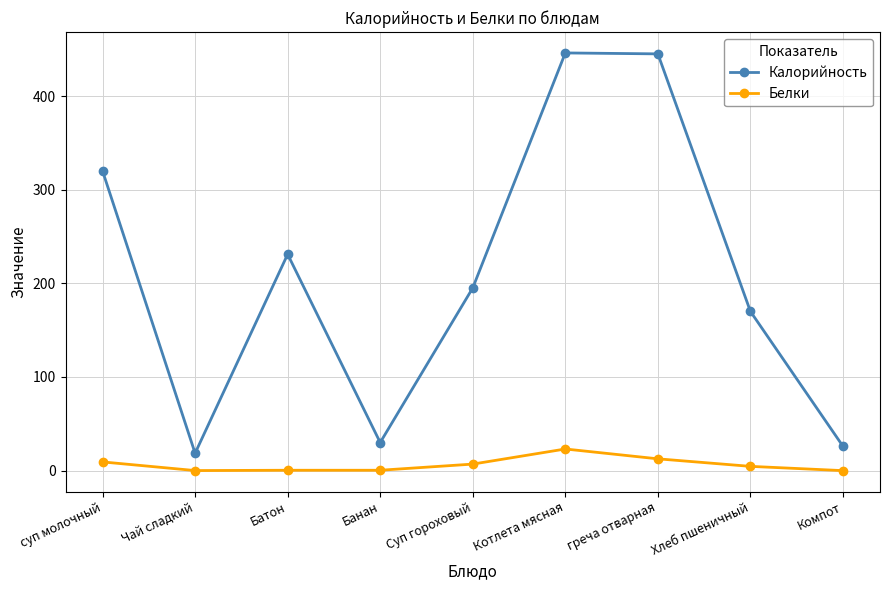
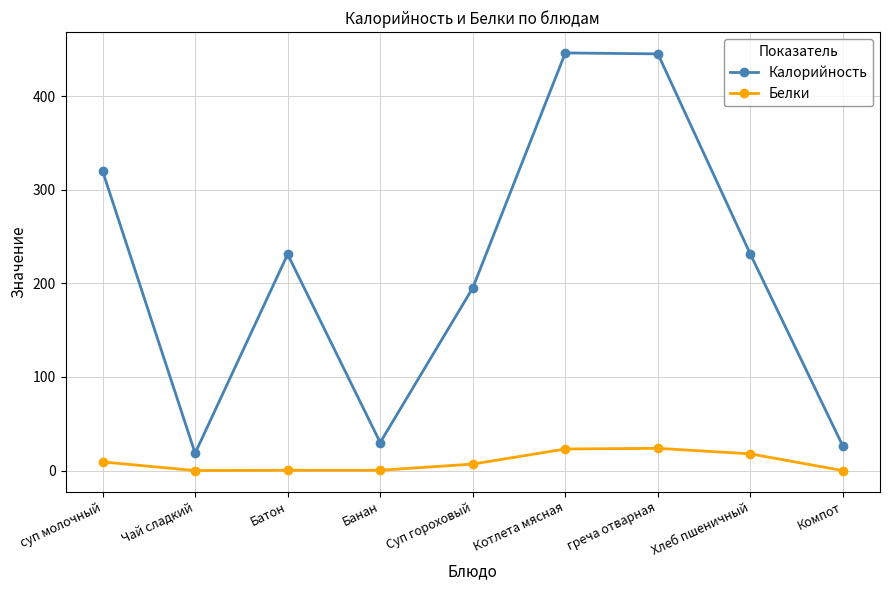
Белки, греча отварная: 10 -> 20
Калорийность, Хлеб пшеничный: 170 -> 230
Белки, Хлеб пшеничный: 0 -> 20
